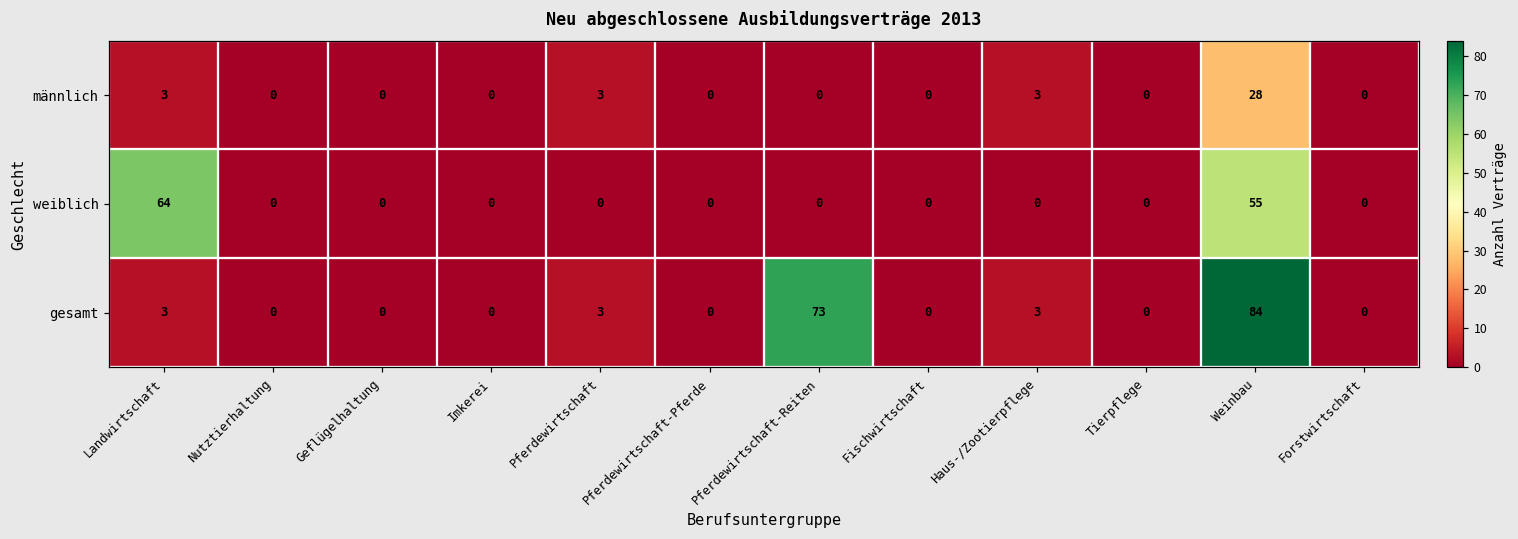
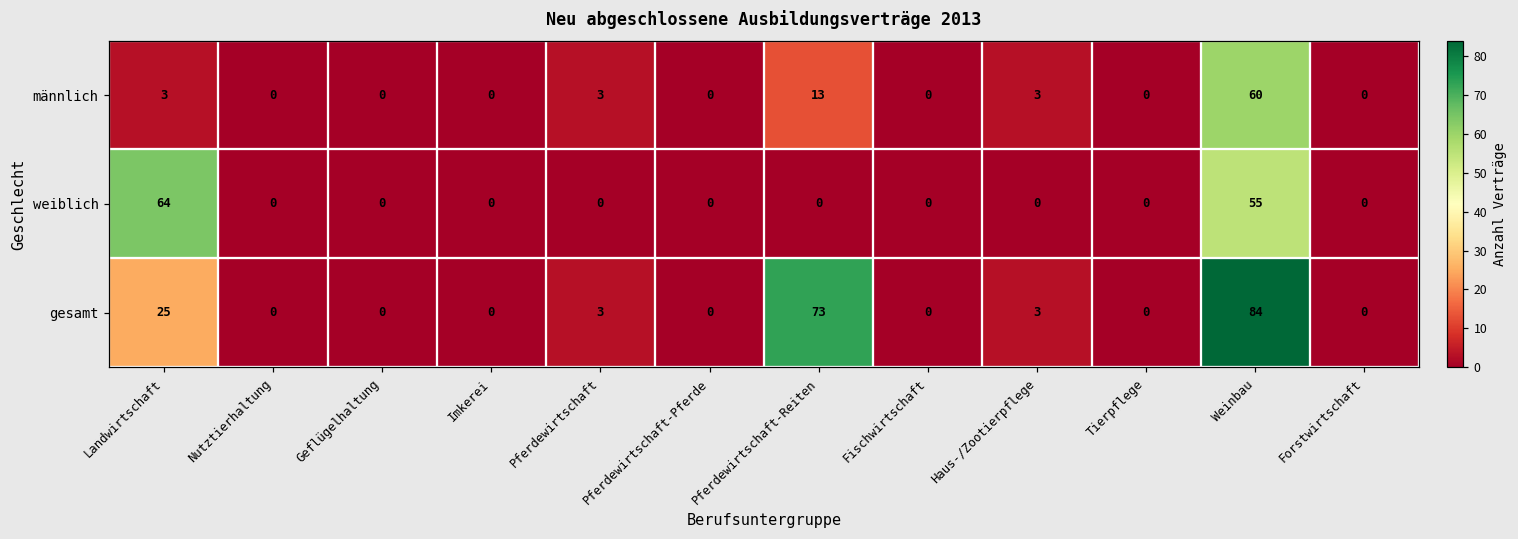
männlich, Pferdewirtschaft-Reiten: 0 -> 13
männlich, Weinbau: 28 -> 60
gesamt, Landwirtschaft: 3 -> 25
